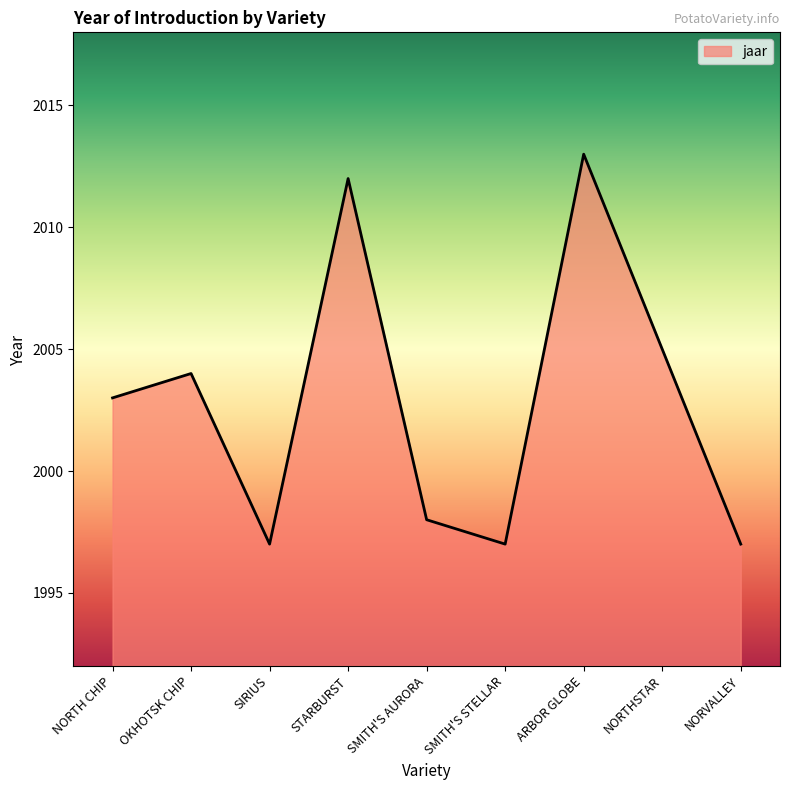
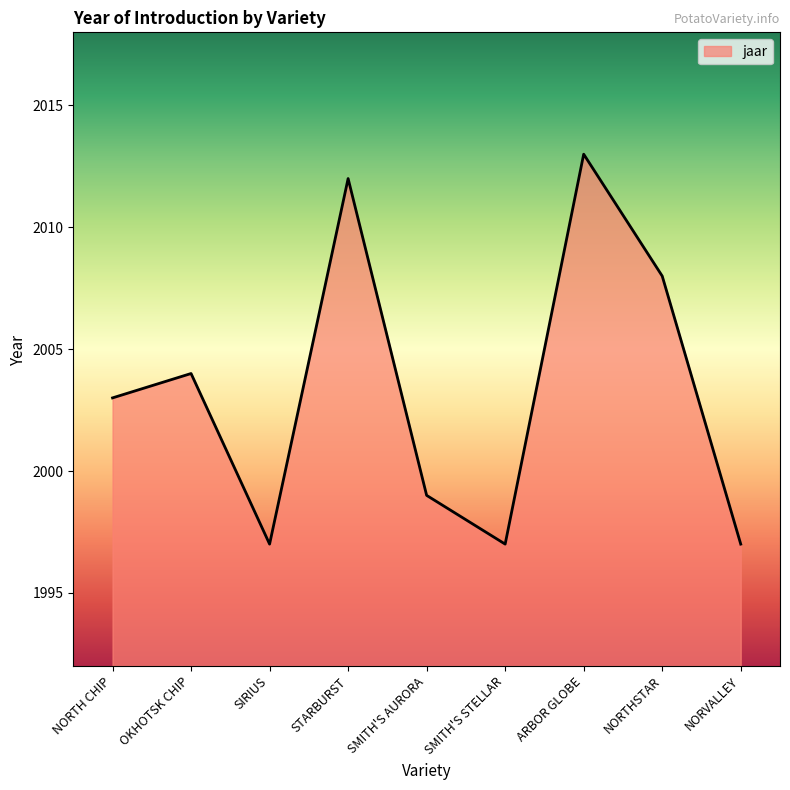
SMITH'S AURORA: 1998 -> 1999
NORTHSTAR: 2005 -> 2008
